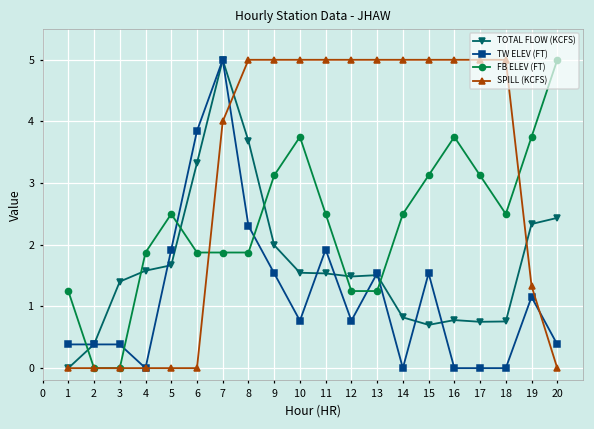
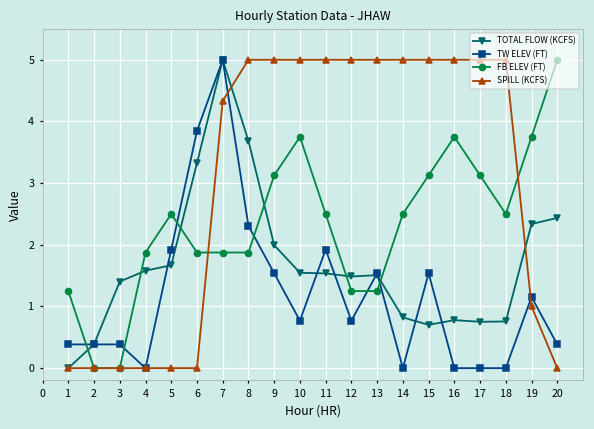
SPILL (KCFS), 7: 4.0 -> 4.3
SPILL (KCFS), 19: 1.3 -> 1.0
